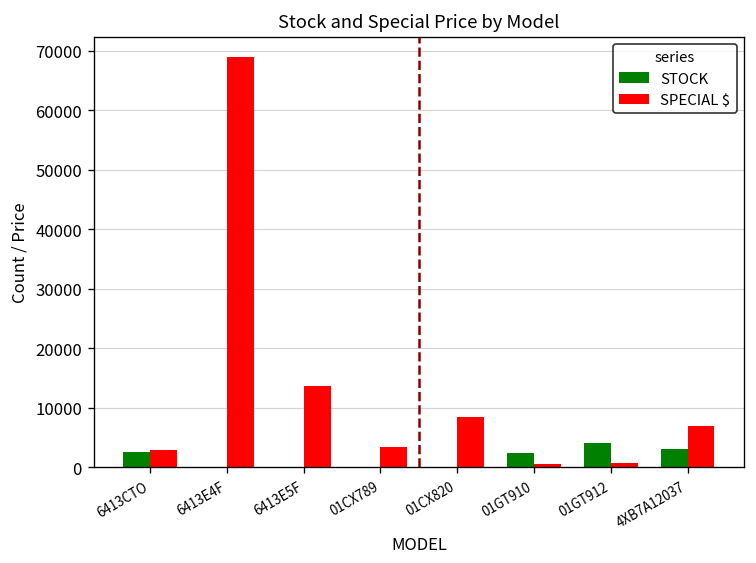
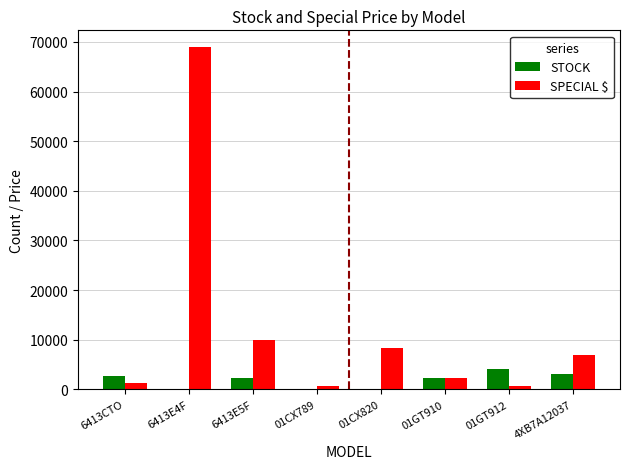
SPECIAL $, 6413CTO: 3000 -> 1000
STOCK, 6413E5F: 0 -> 2000
SPECIAL $, 6413E5F: 14000 -> 10000
SPECIAL $, 01CX789: 3000 -> 1000
SPECIAL $, 01GT910: 0 -> 2000
